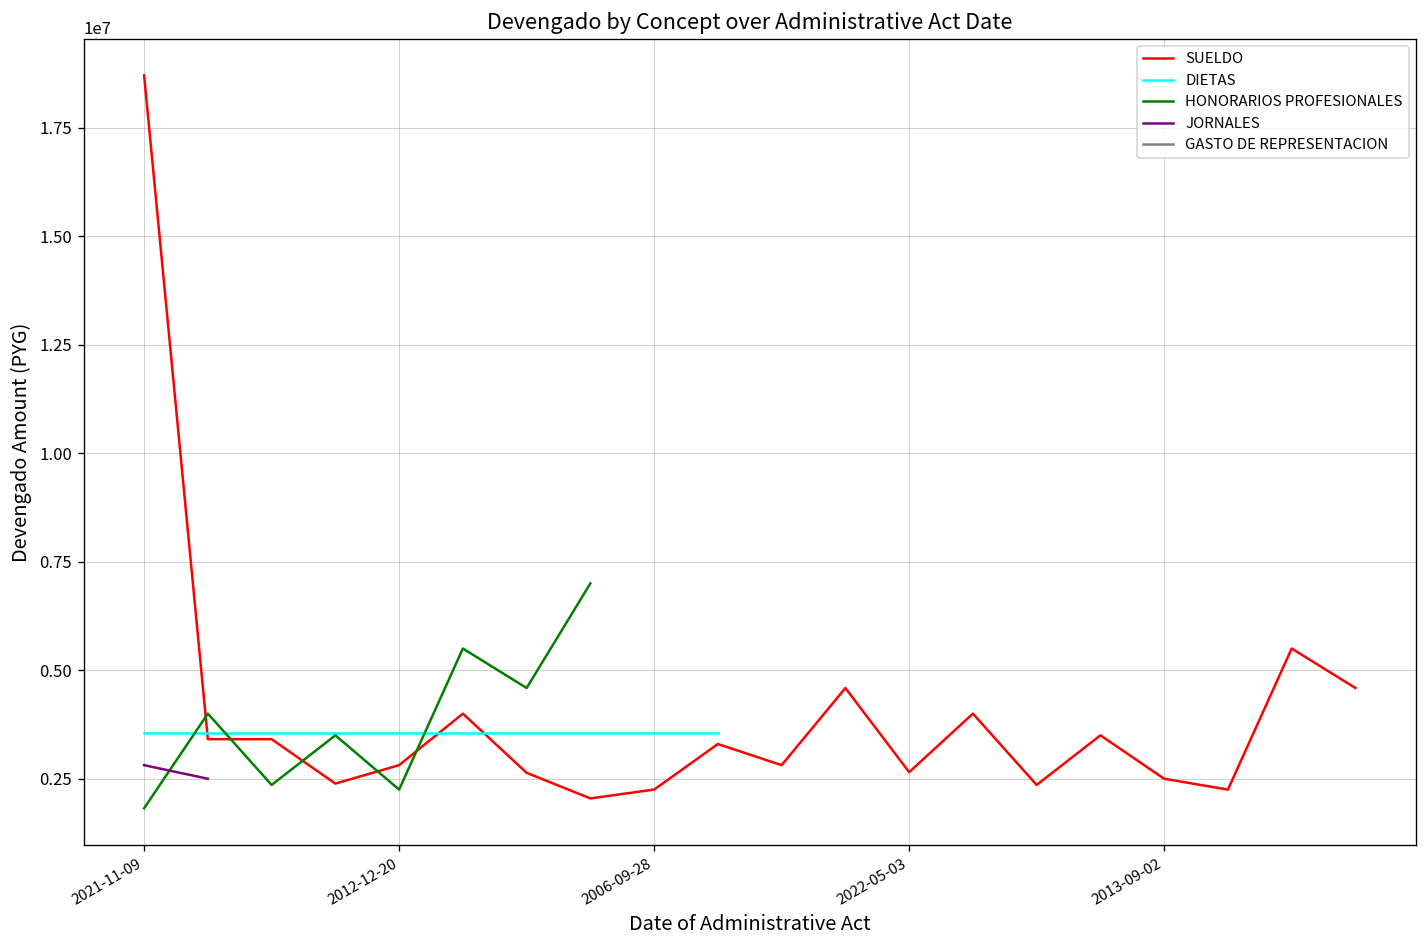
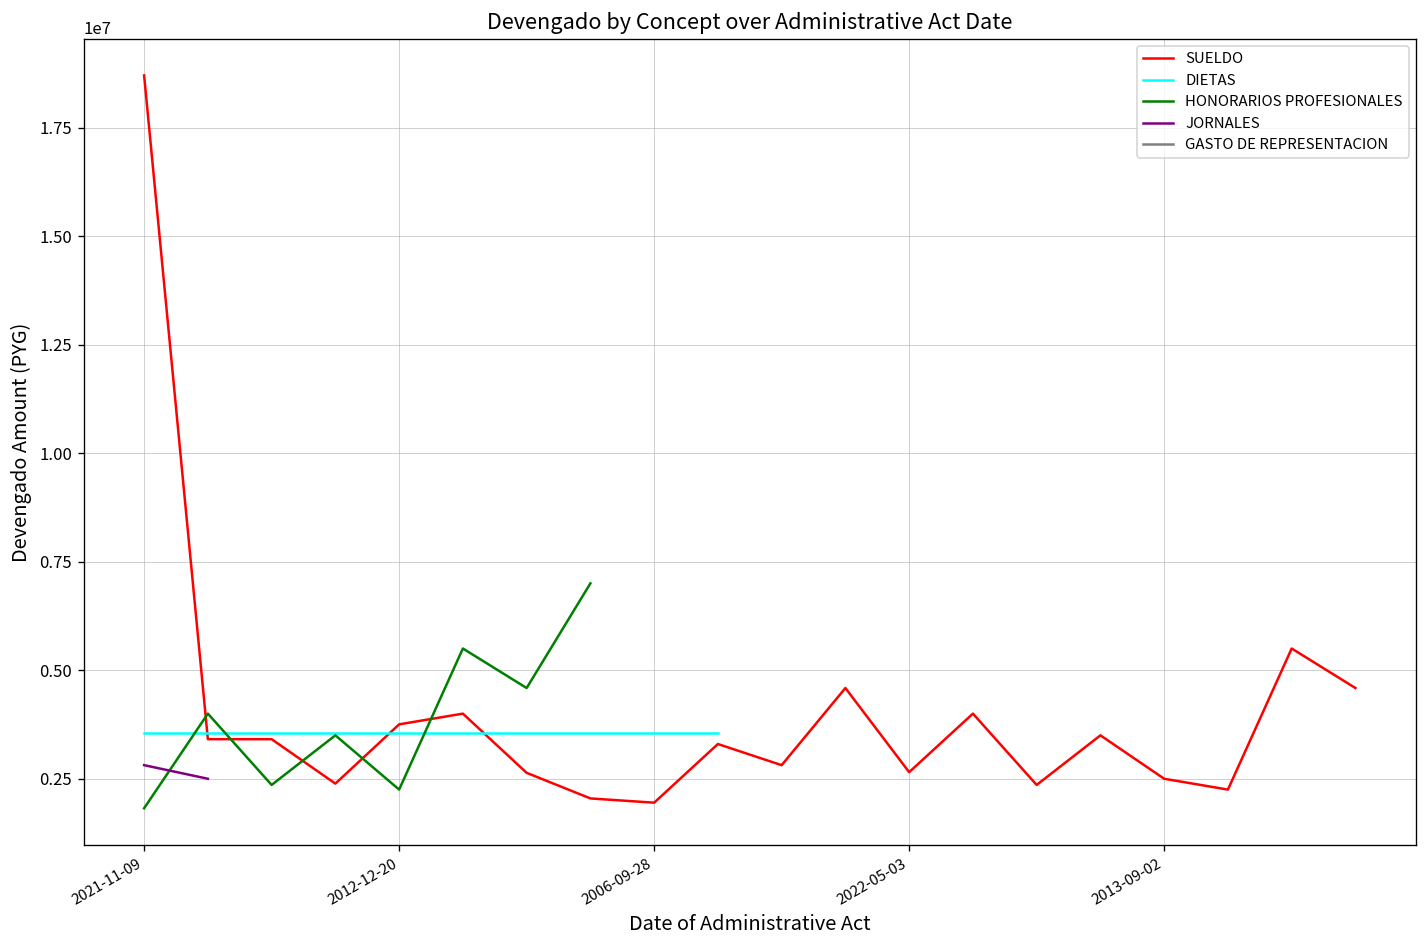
SUELDO, 2012-12-20: 2800000 -> 3800000
SUELDO, 2006-09-28: 2300000 -> 1900000
